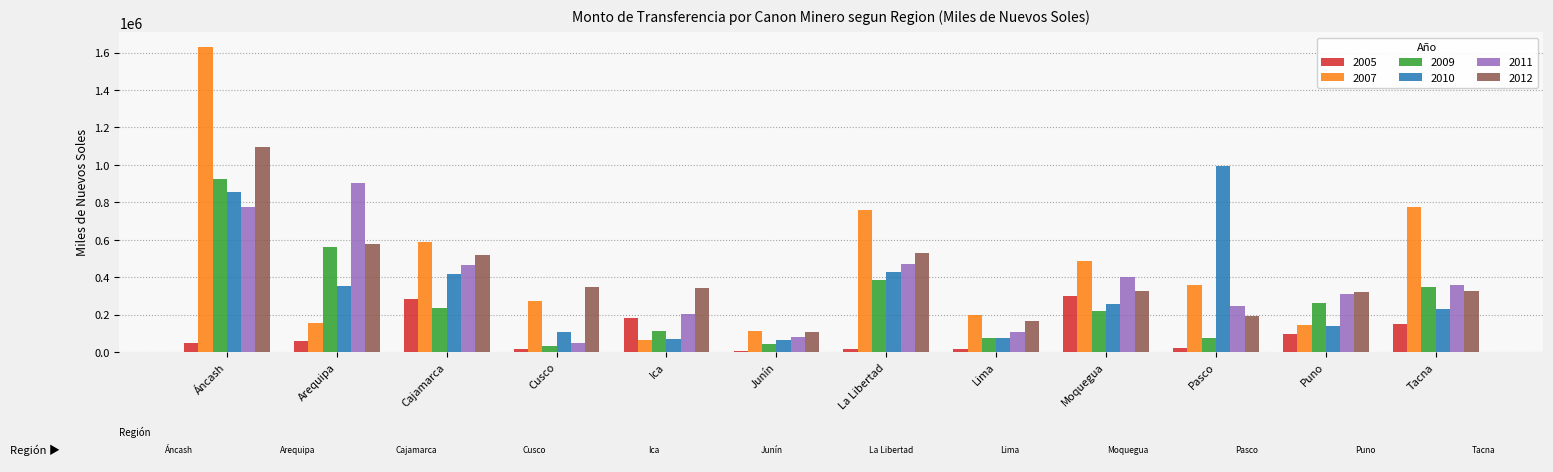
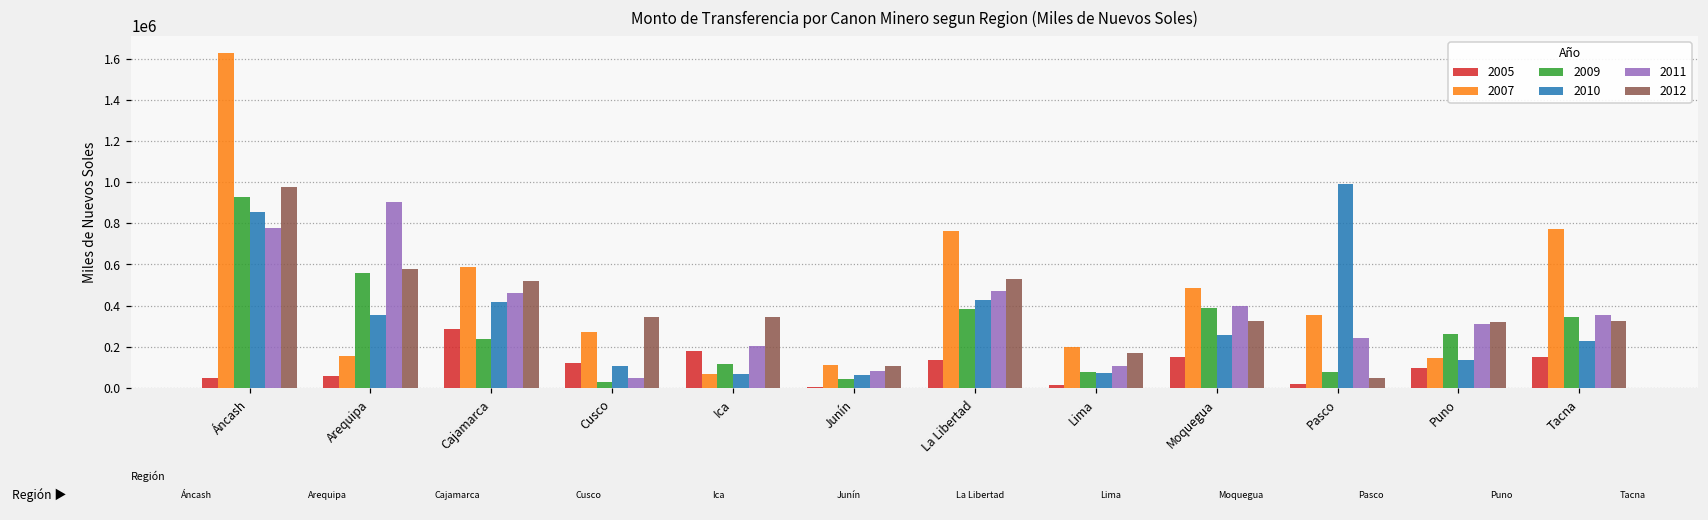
2012, Áncash: 1100000 -> 980000
2005, Cusco: 20000 -> 120000
2005, La Libertad: 20000 -> 140000
2005, Moquegua: 300000 -> 150000
2009, Moquegua: 220000 -> 390000
2012, Pasco: 190000 -> 50000
